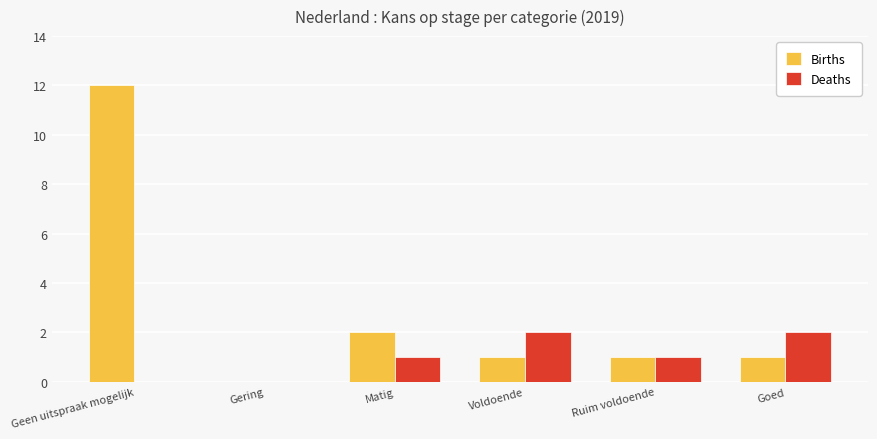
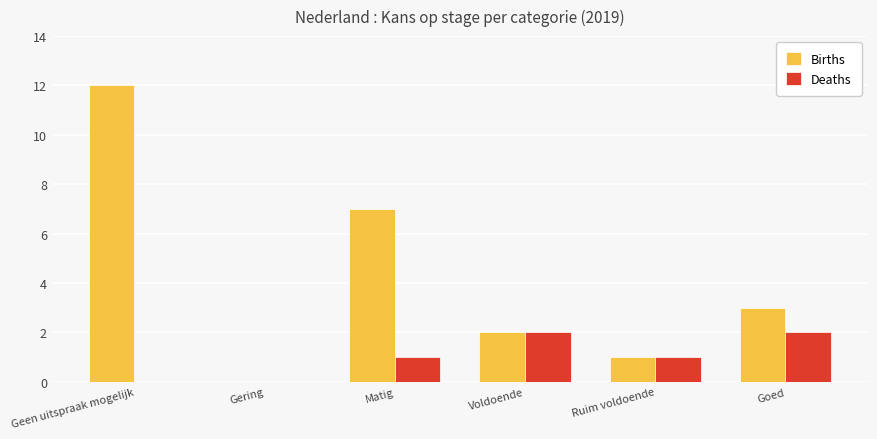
Births, Matig: 2 -> 7
Births, Voldoende: 1 -> 2
Births, Goed: 1 -> 3
